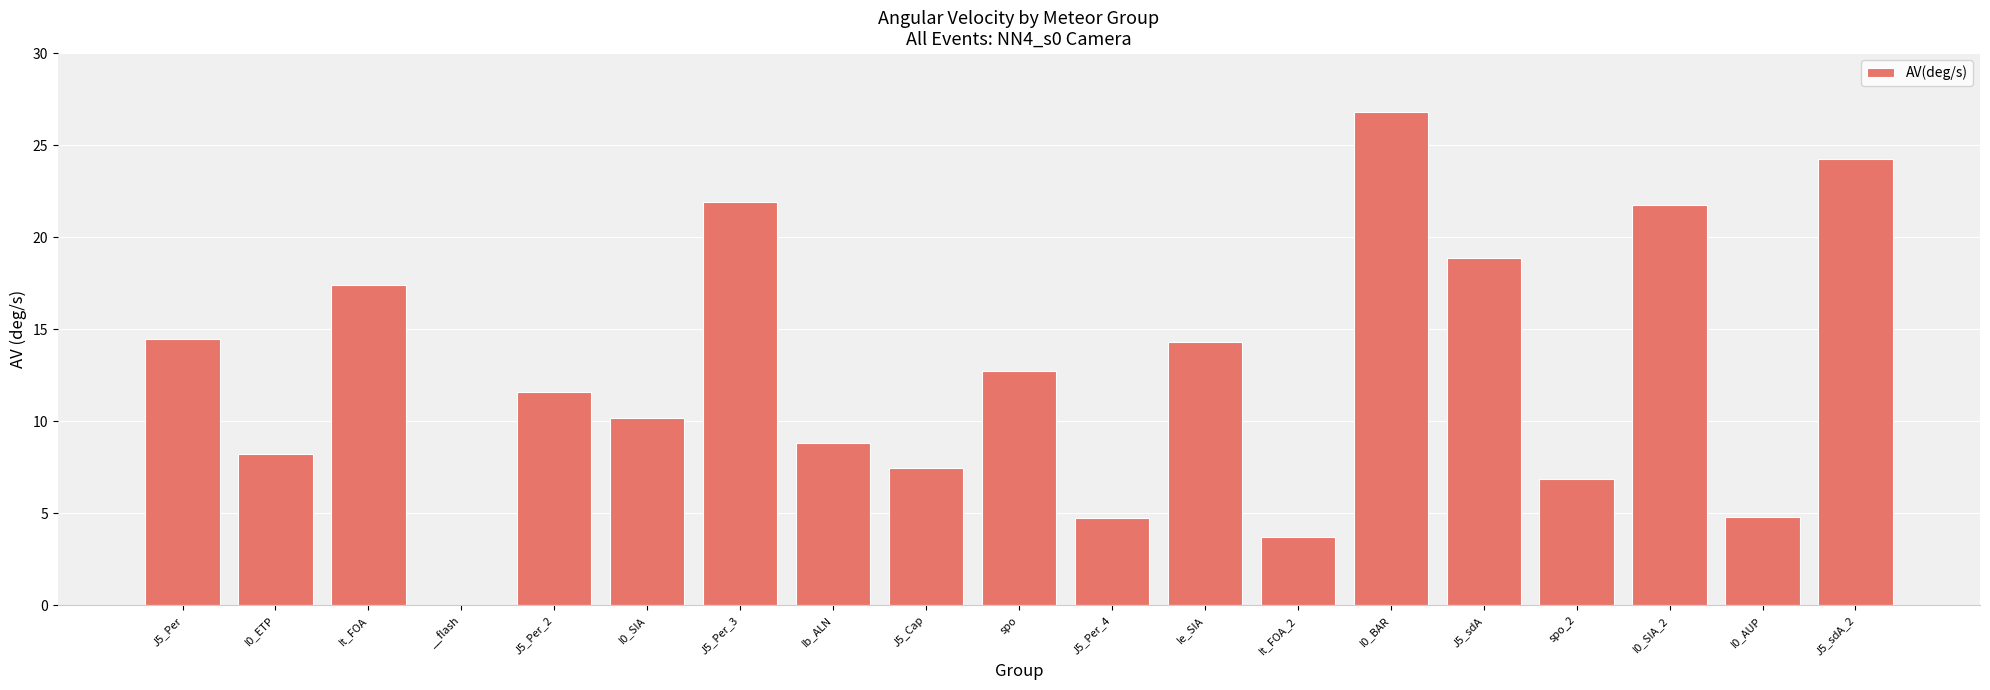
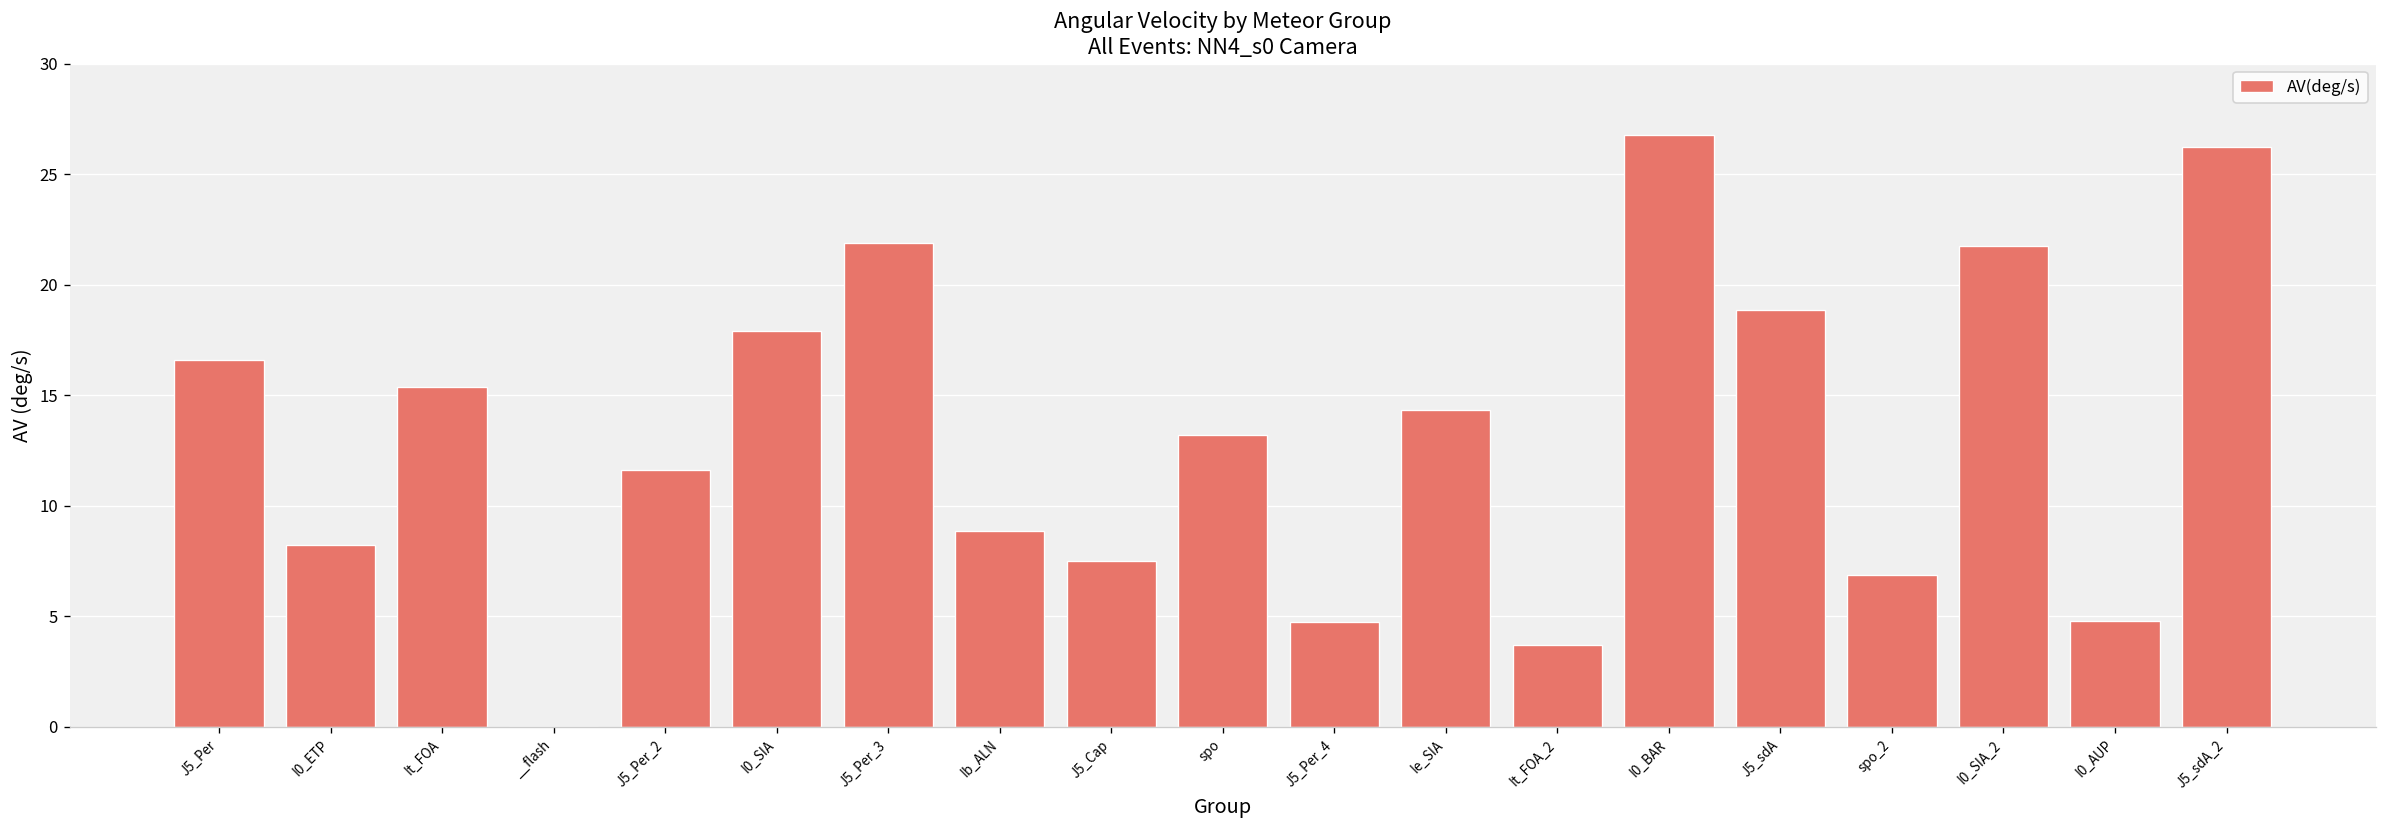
J5_Per: 14.5 -> 16.6
It_FOA: 17.4 -> 15.4
I0_SIA: 10.2 -> 17.9
spo: 12.7 -> 13.2
J5_sdA_2: 24.2 -> 26.2
